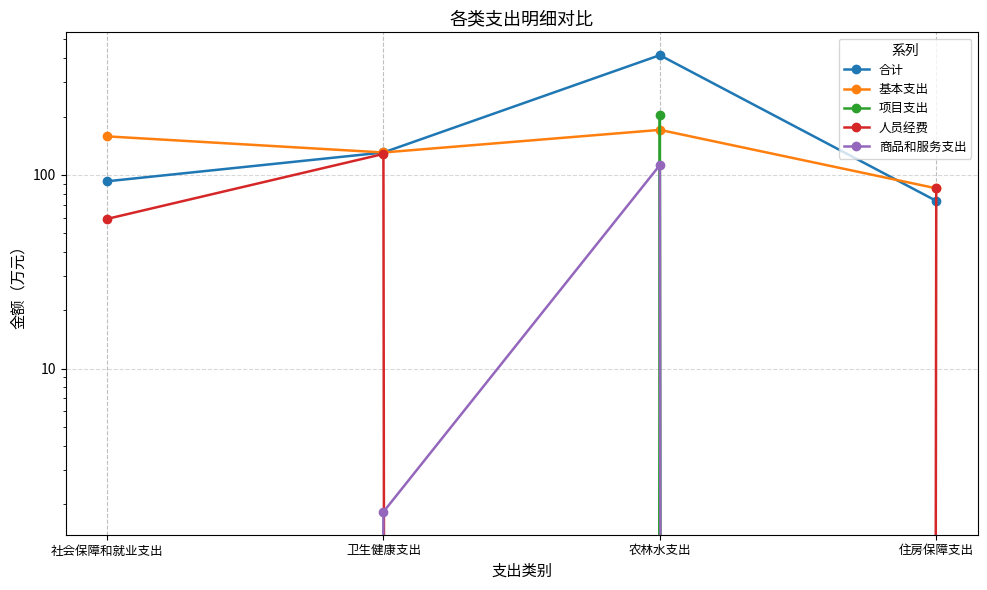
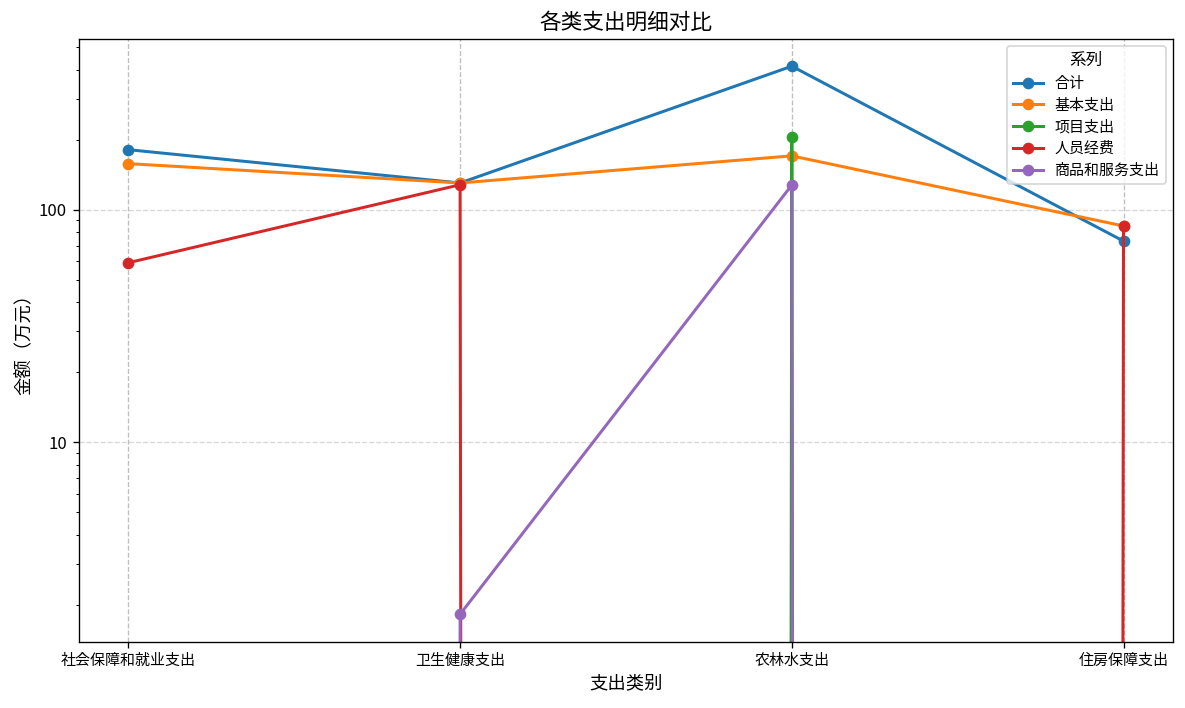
合计, 社会保障和就业支出: 90 -> 180
商品和服务支出, 农林水支出: 110 -> 130
